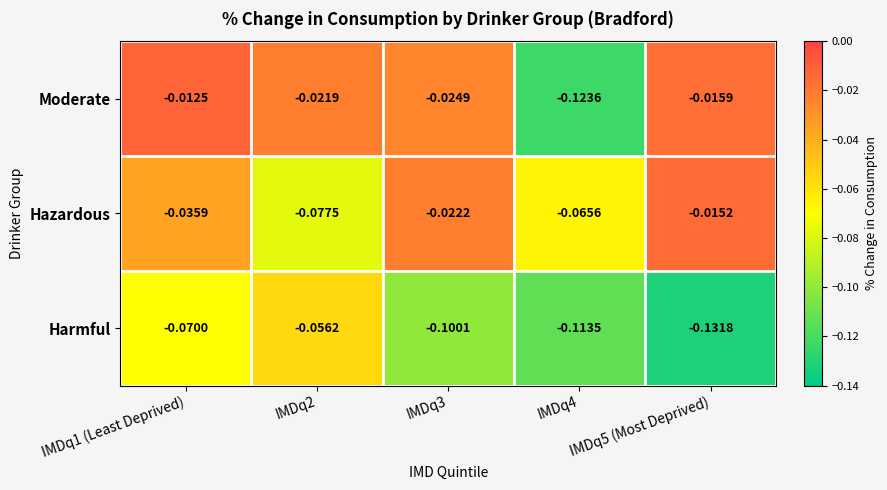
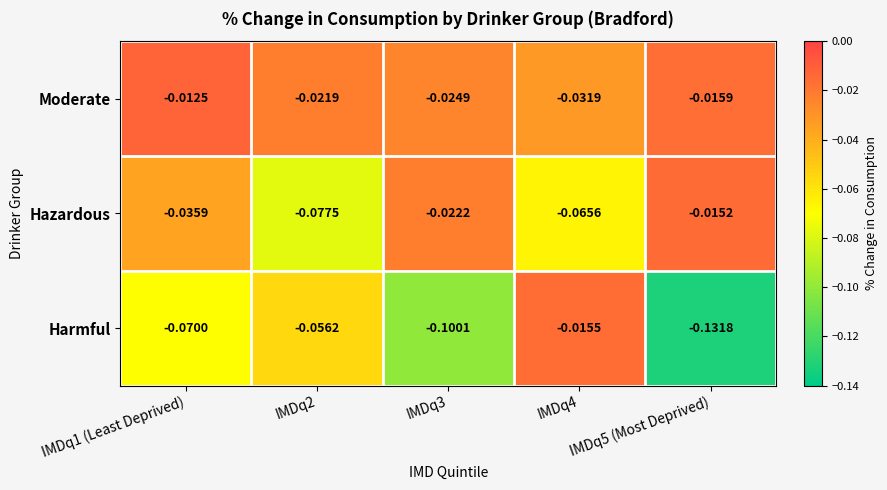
Moderate, IMDq4: -0.1236 -> -0.0319
Harmful, IMDq4: -0.1135 -> -0.0155
